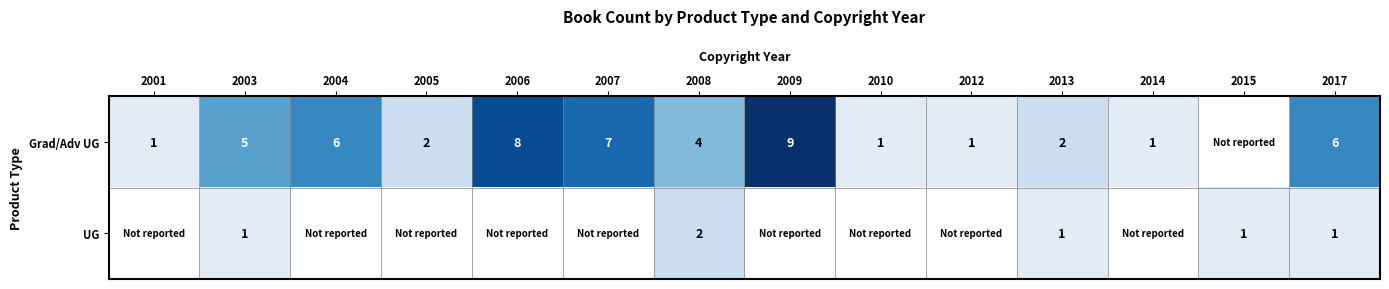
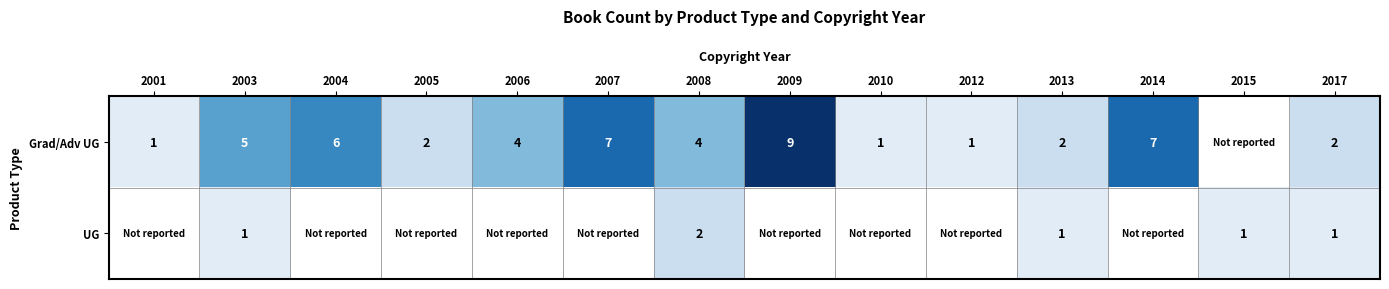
Grad/Adv UG, 2006: 8 -> 4
Grad/Adv UG, 2014: 1 -> 7
Grad/Adv UG, 2017: 6 -> 2
